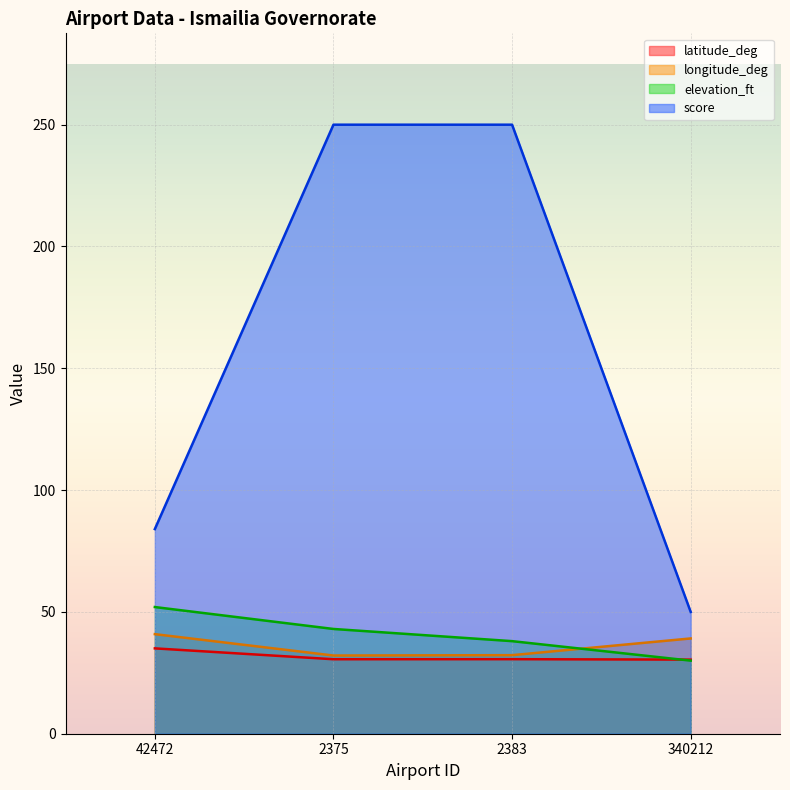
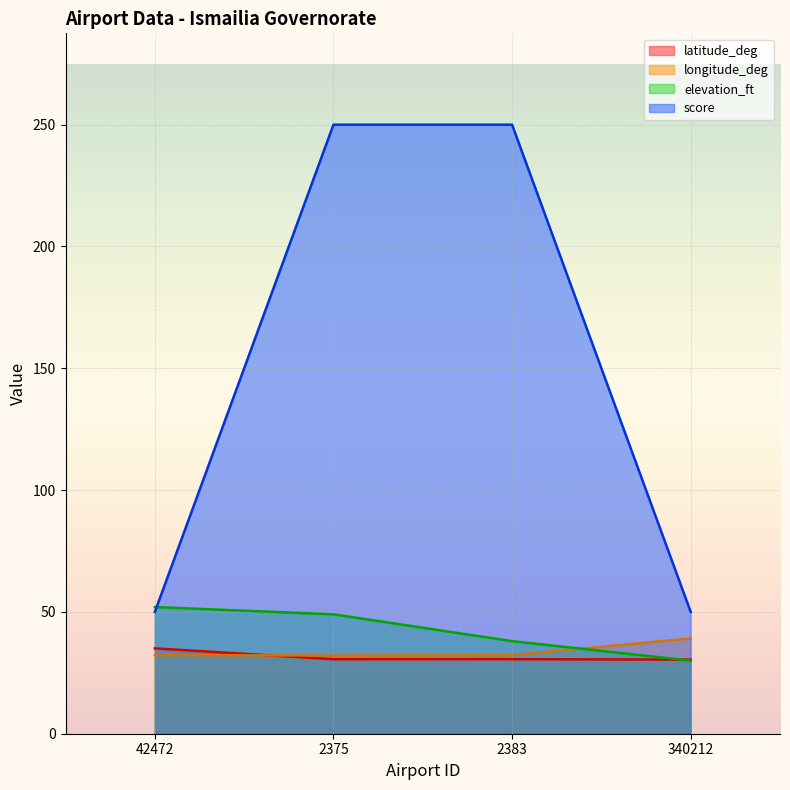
longitude_deg, 42472: 41 -> 32
score, 42472: 84 -> 50
elevation_ft, 2375: 43 -> 49
